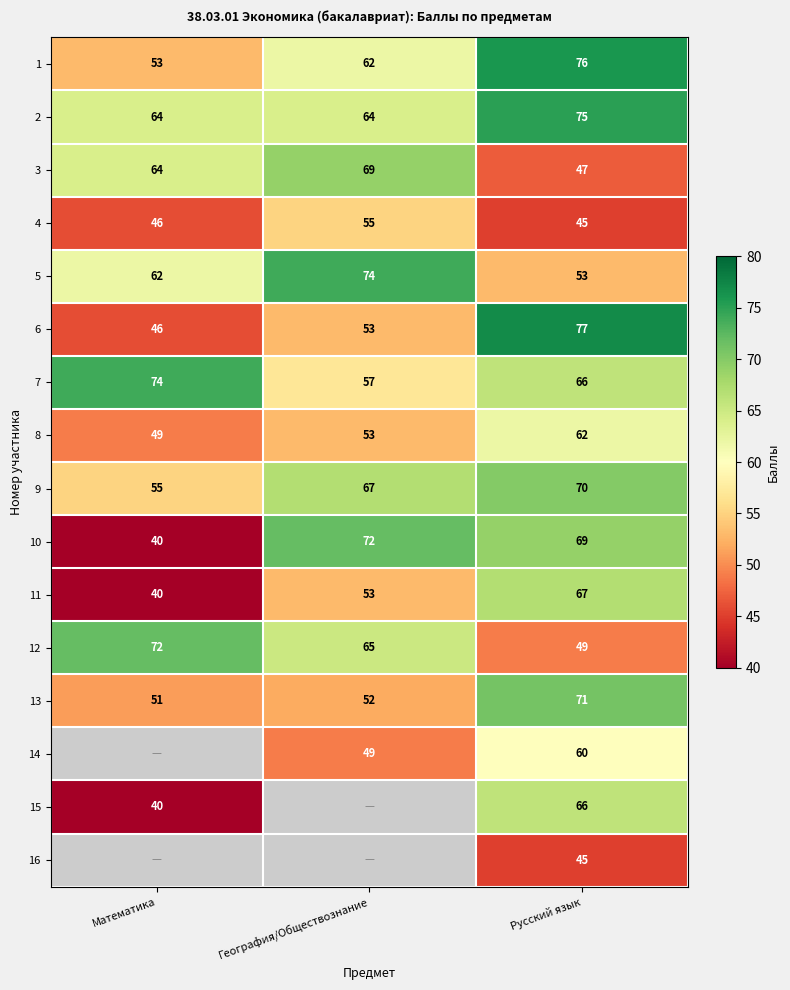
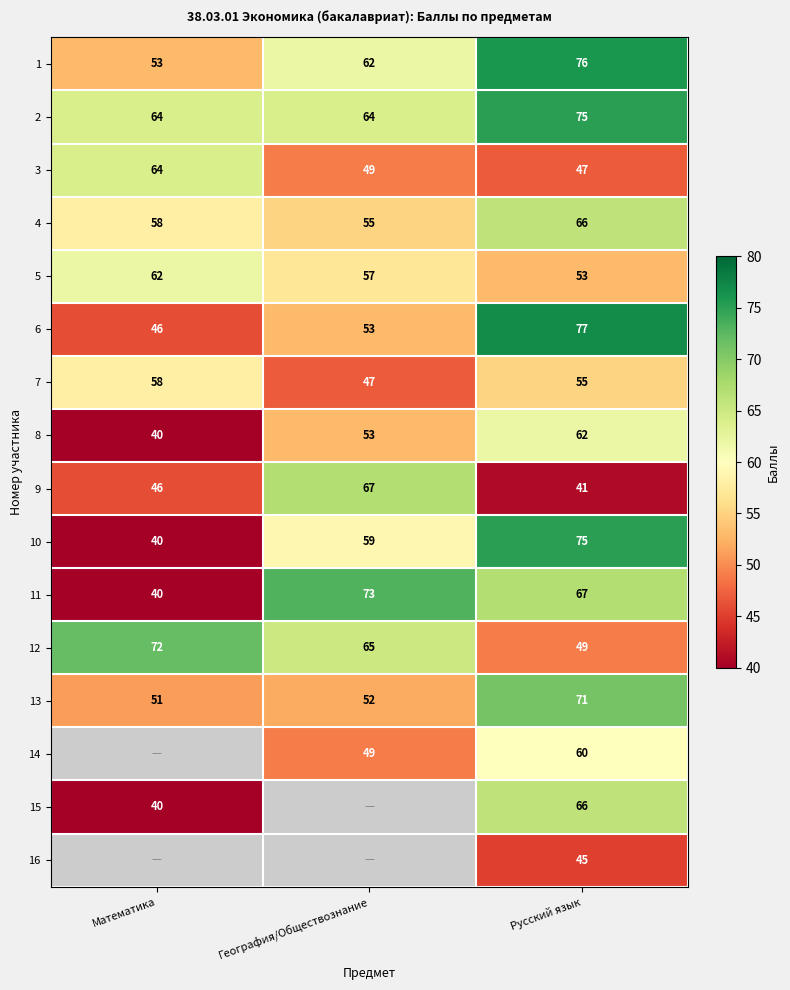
3, География/Обществознание: 69 -> 49
4, Математика: 46 -> 58
4, Русский язык: 45 -> 66
5, География/Обществознание: 74 -> 57
7, Математика: 74 -> 58
7, География/Обществознание: 57 -> 47
7, Русский язык: 66 -> 55
8, Математика: 49 -> 40
9, Математика: 55 -> 46
9, Русский язык: 70 -> 41
10, География/Обществознание: 72 -> 59
10, Русский язык: 69 -> 75
11, География/Обществознание: 53 -> 73
